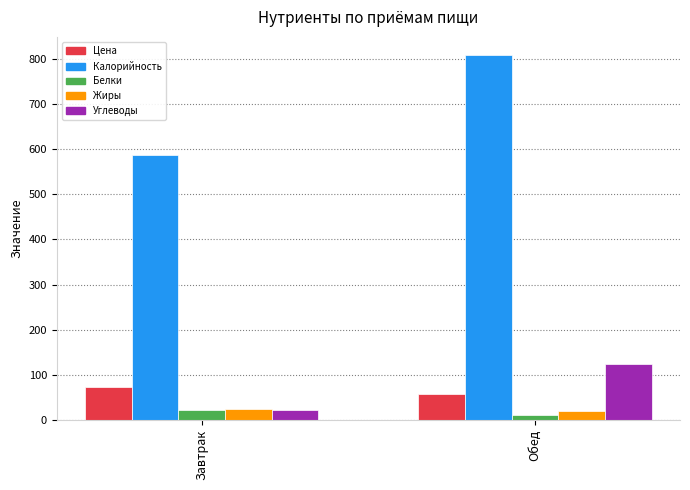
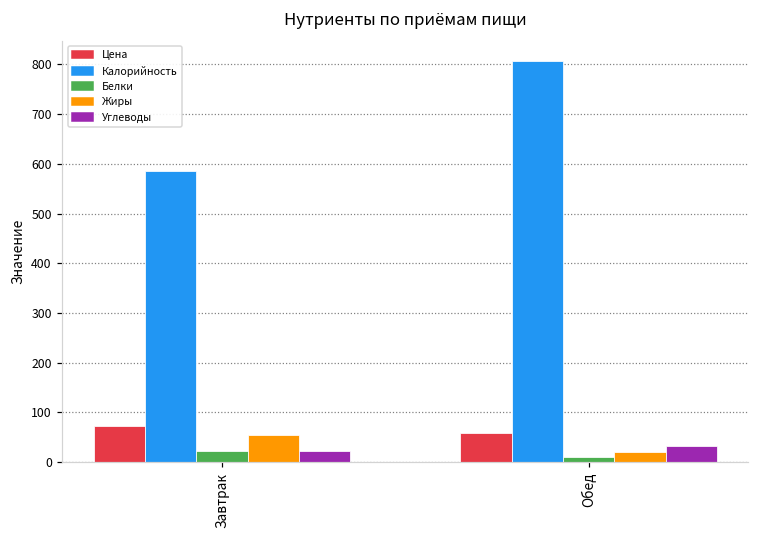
Жиры, Завтрак: 20 -> 60
Углеводы, Обед: 120 -> 30
